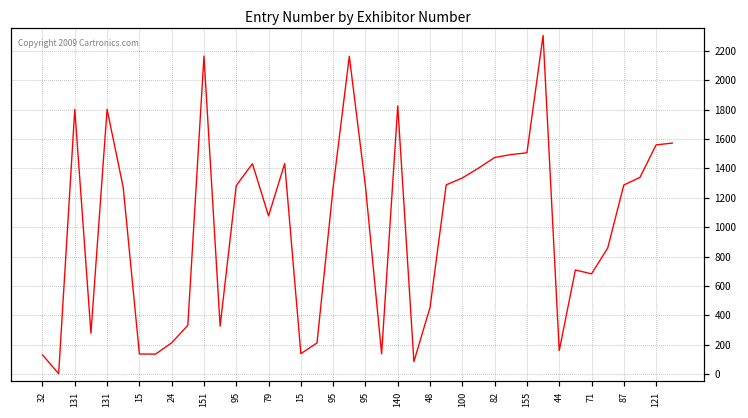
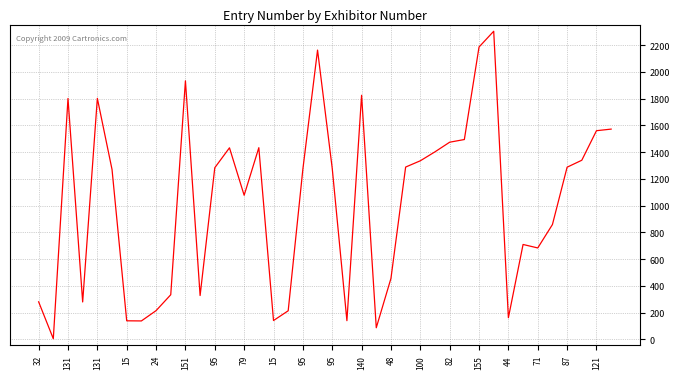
32: 130 -> 280
151: 2160 -> 1930
155: 1510 -> 2190
